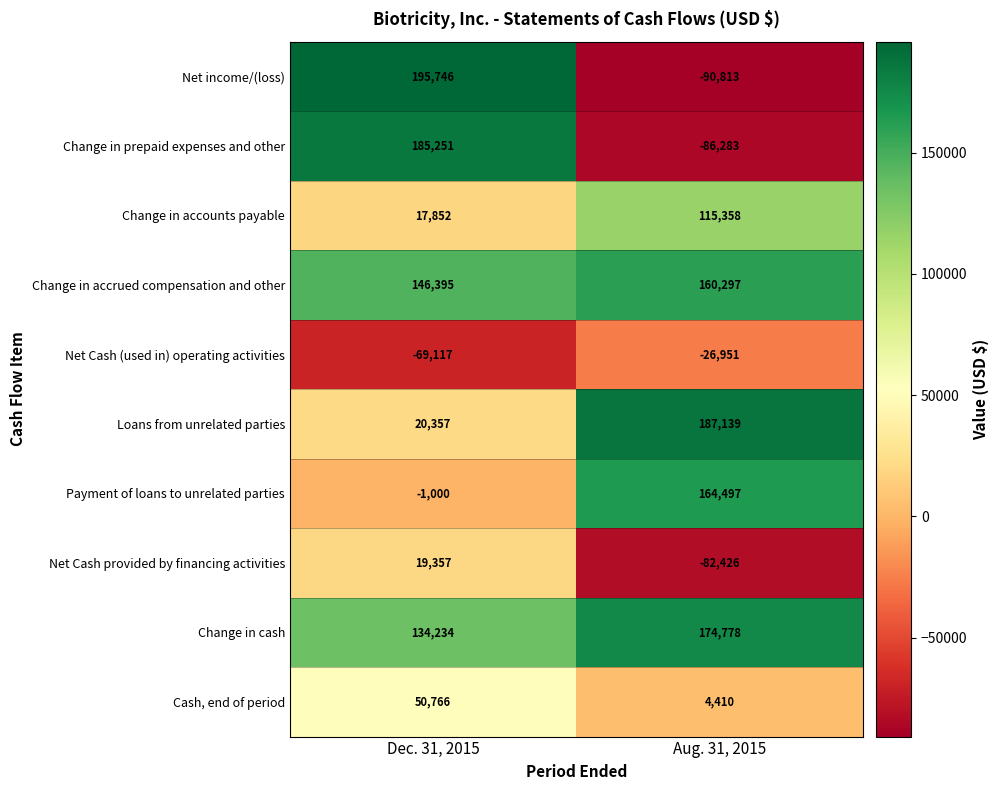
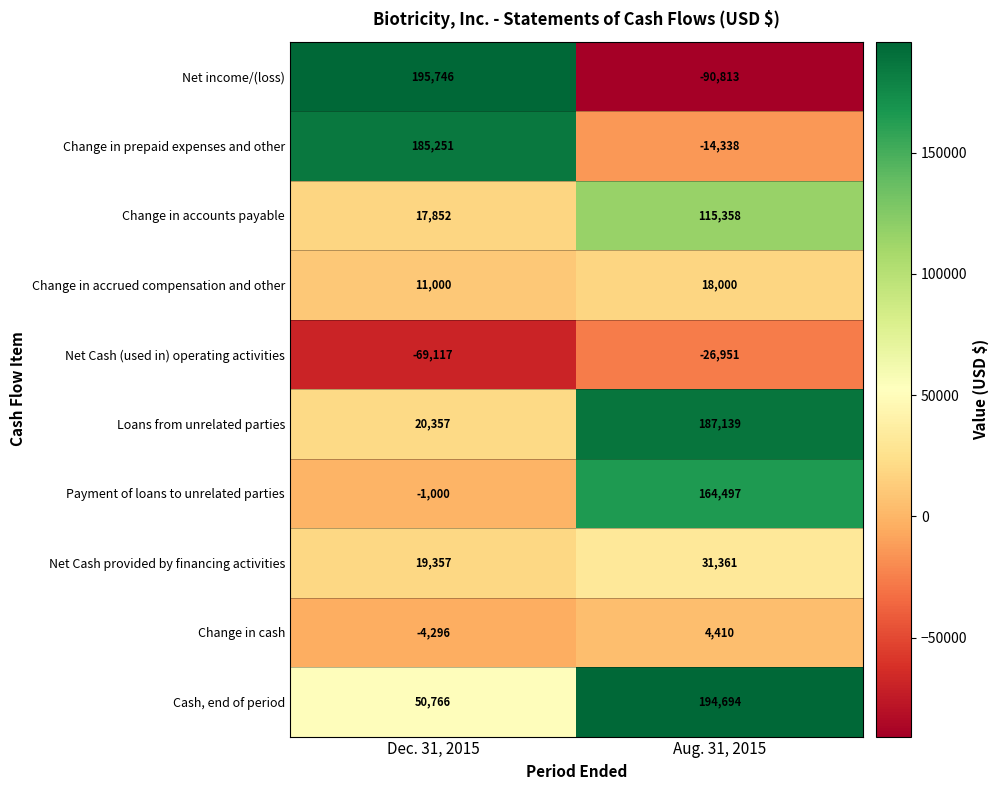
Change in prepaid expenses and other, Aug. 31, 2015: -86,283 -> -14,338
Change in accrued compensation and other, Dec. 31, 2015: 146,395 -> 11,000
Change in accrued compensation and other, Aug. 31, 2015: 160,297 -> 18,000
Net Cash provided by financing activities, Aug. 31, 2015: -82,426 -> 31,361
Change in cash, Dec. 31, 2015: 134,234 -> -4,296
Change in cash, Aug. 31, 2015: 174,778 -> 4,410
Cash, end of period, Aug. 31, 2015: 4,410 -> 194,694
